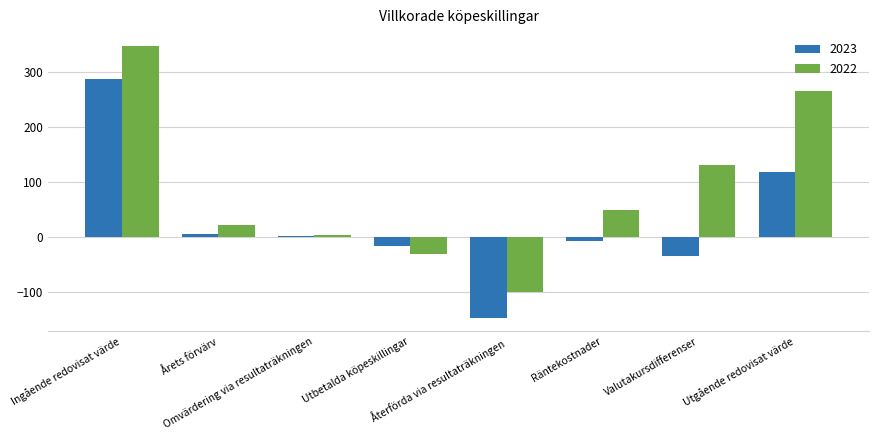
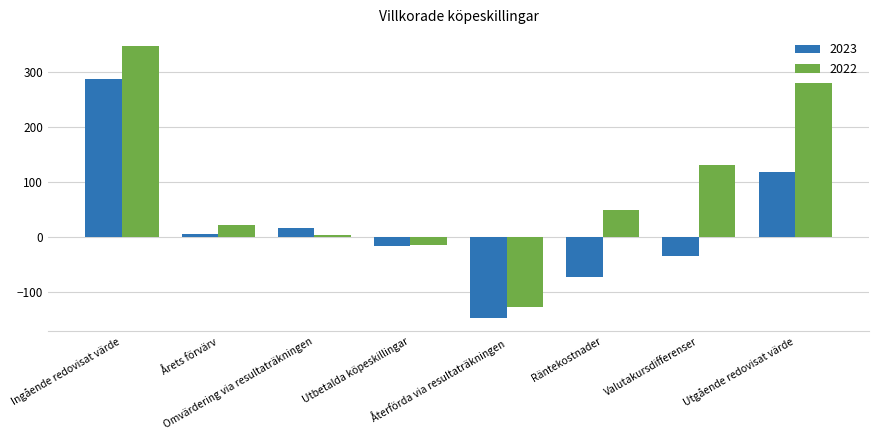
2023, Omvärdering via resultaträkningen: 0 -> 20
2022, Utbetalda köpeskillingar: -30 -> -20
2022, Återförda via resultaträkningen: -100 -> -130
2023, Räntekostnader: -10 -> -70
2022, Utgående redovisat värde: 270 -> 280
